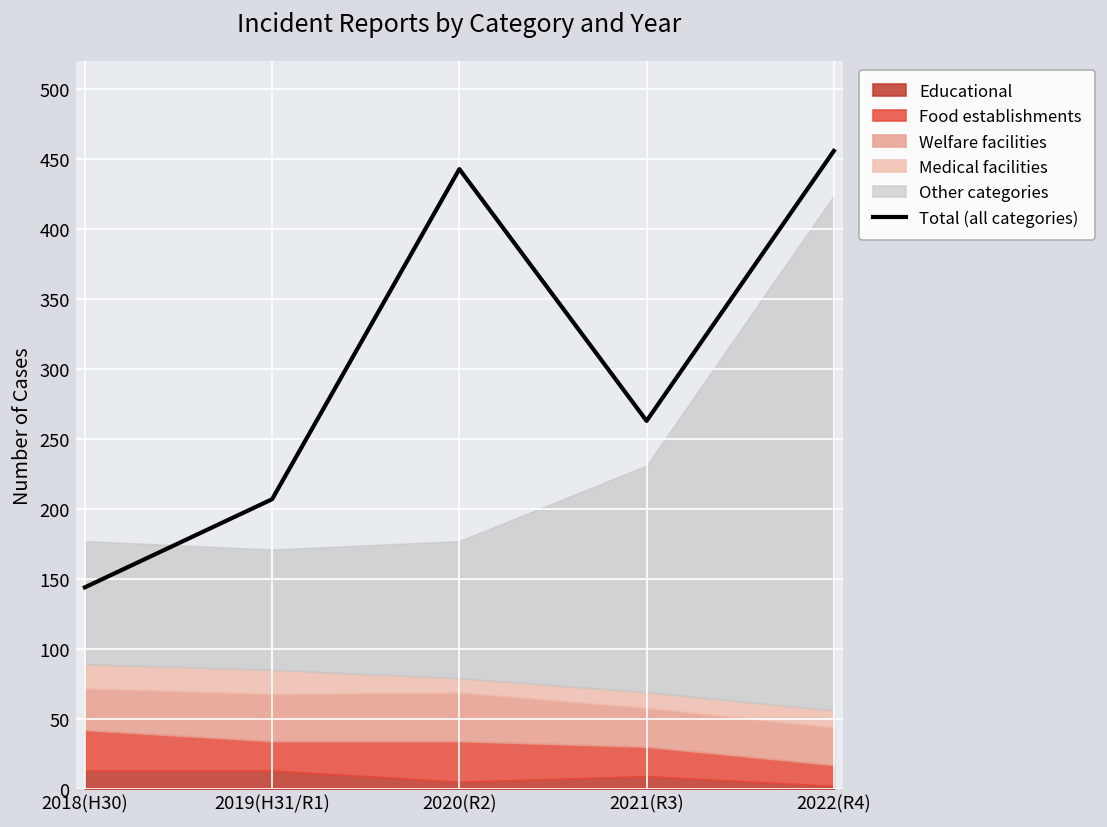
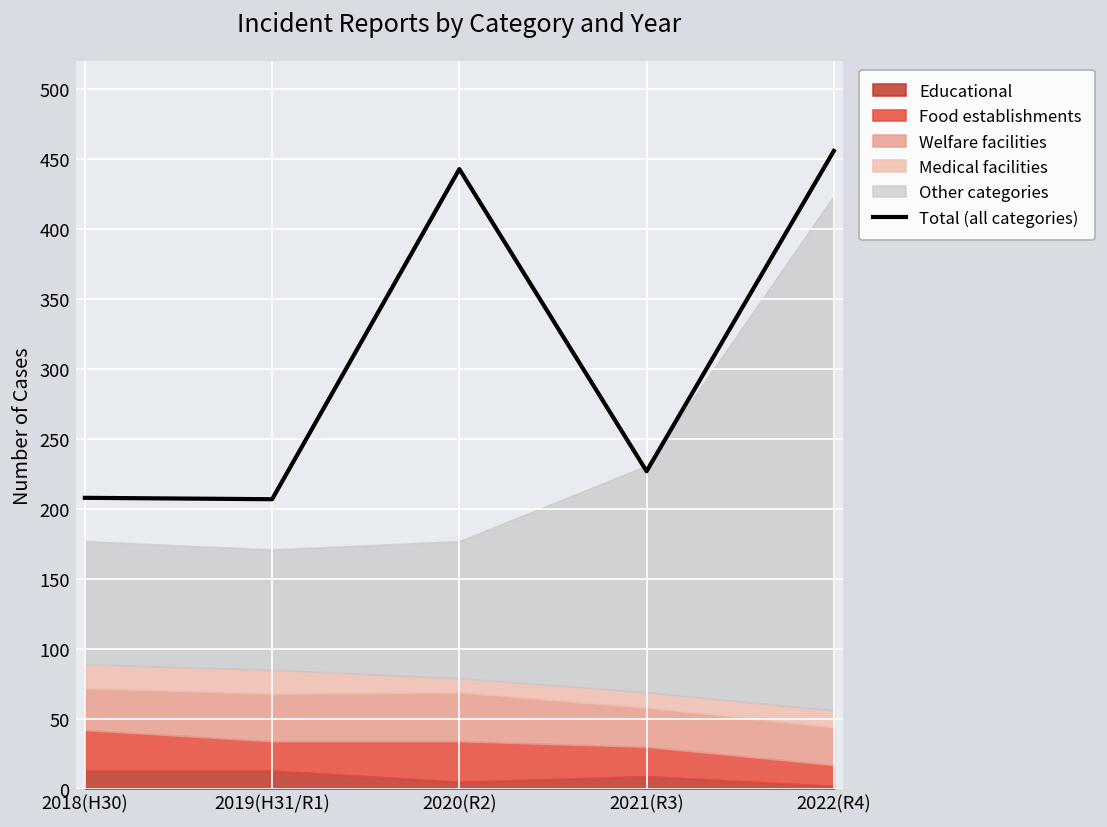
Total (all categories), 2018(H30): 144 -> 208
Total (all categories), 2021(R3): 263 -> 227
